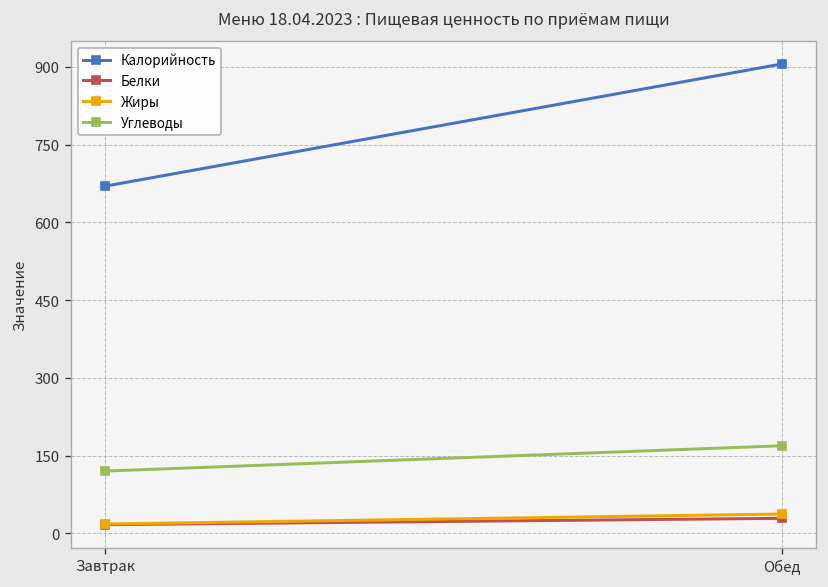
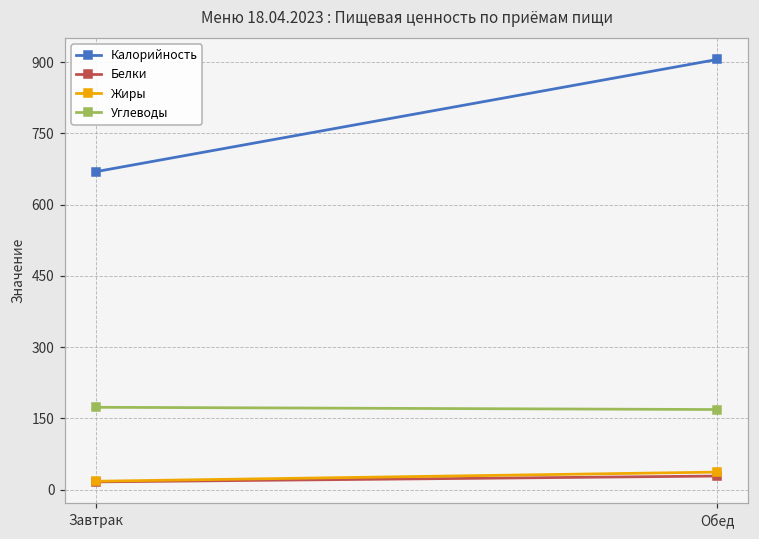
Углеводы, Завтрак: 120 -> 170
